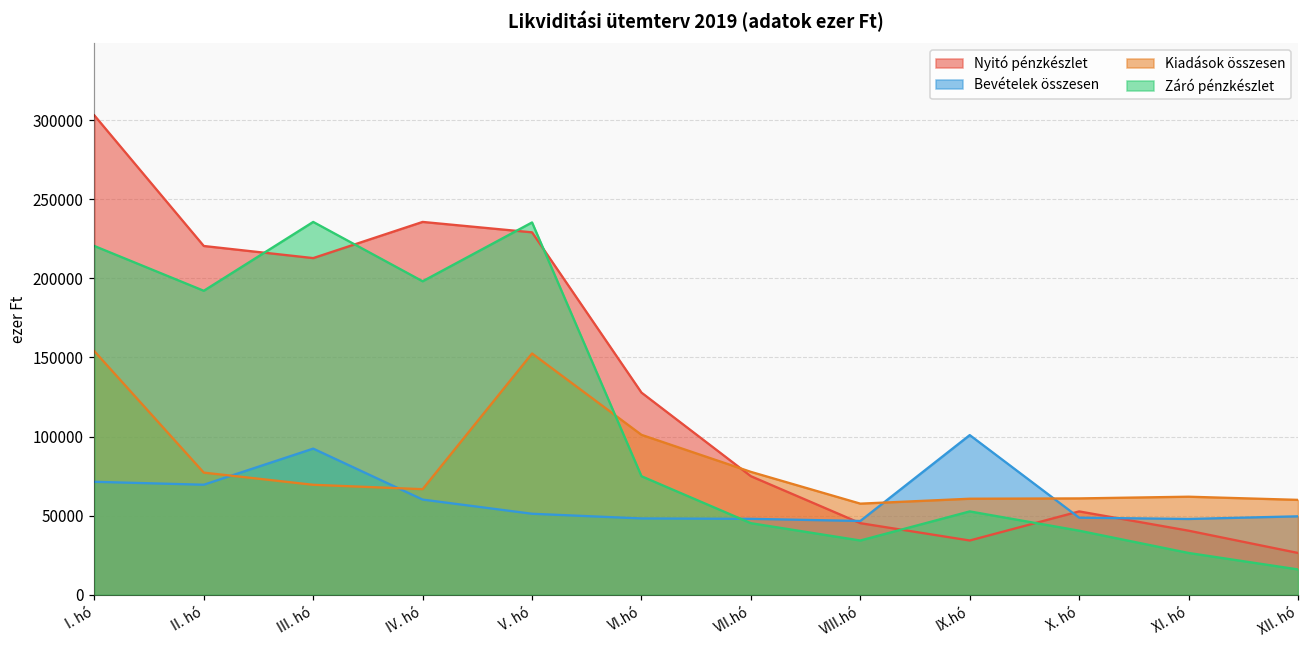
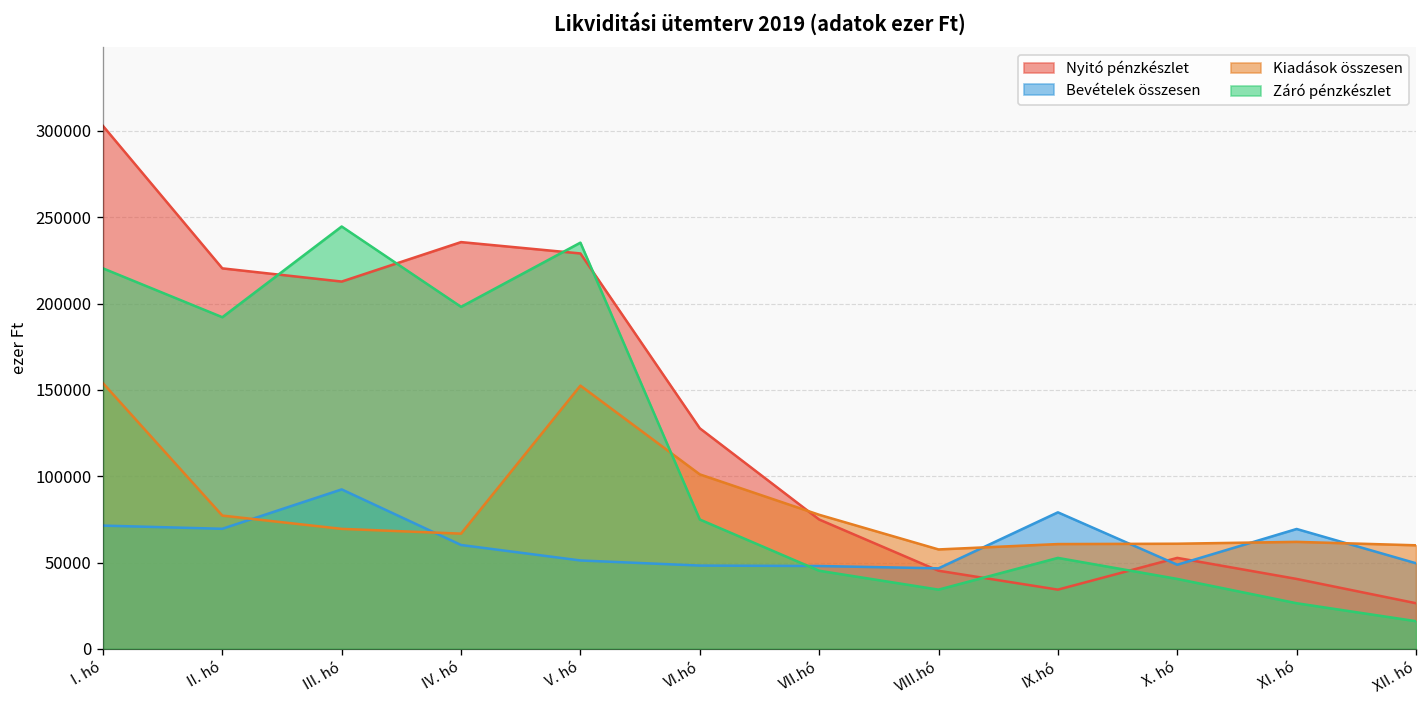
Záró pénzkészlet, III. hó: 236000 -> 245000
Bevételek összesen, IX.hó: 101000 -> 79000
Bevételek összesen, XI. hó: 48000 -> 69000
